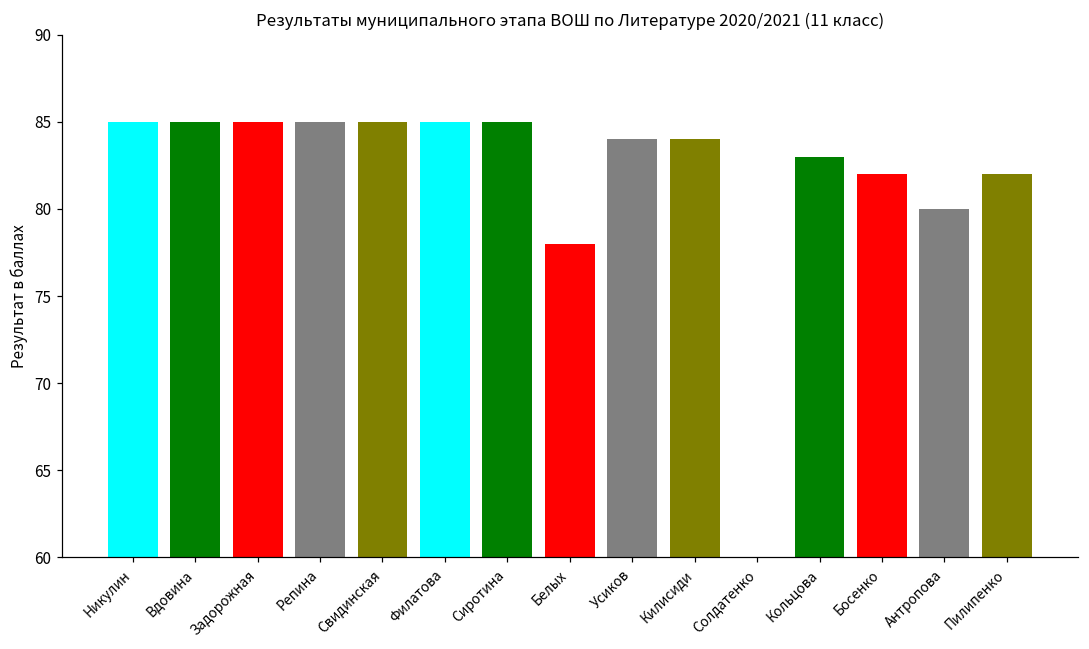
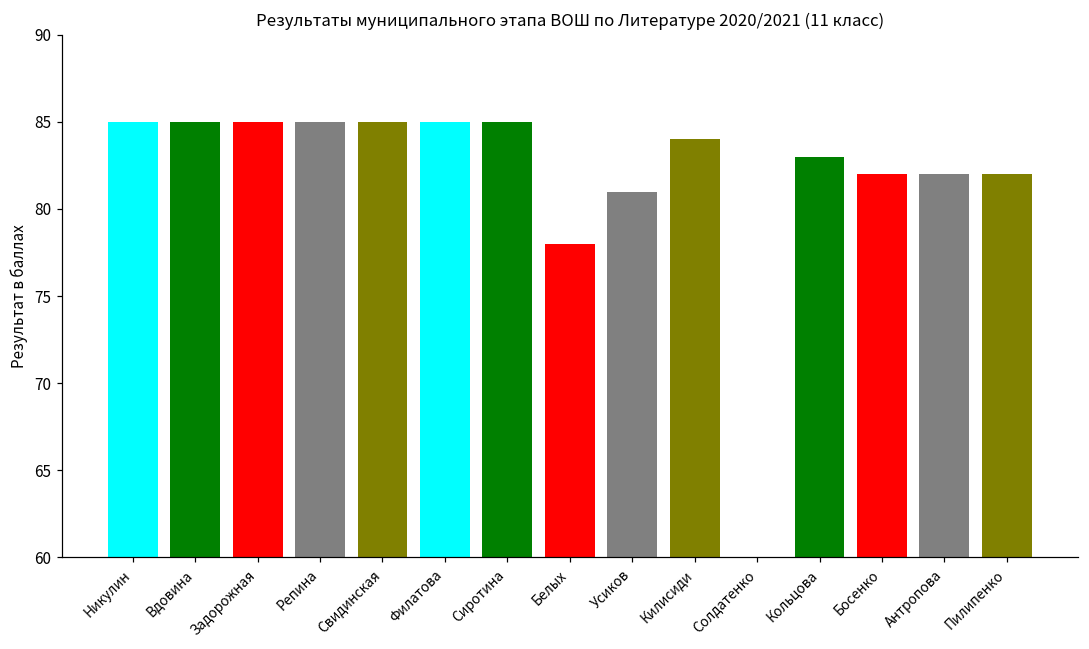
Усиков: 84 -> 81
Антропова: 80 -> 82
